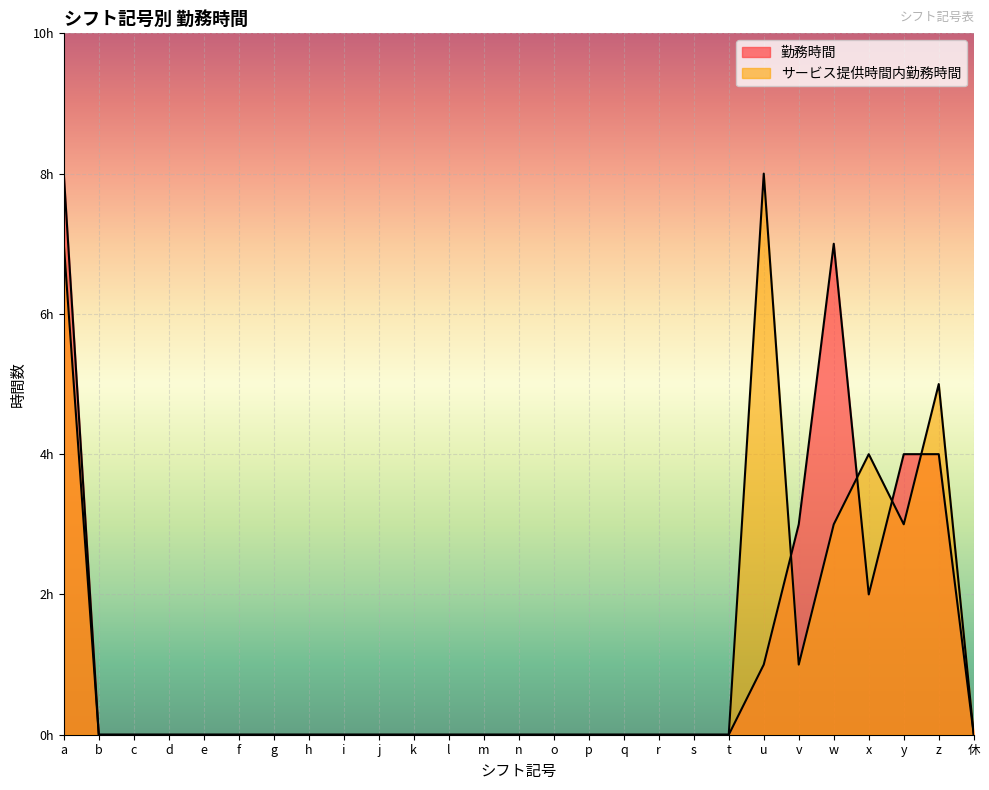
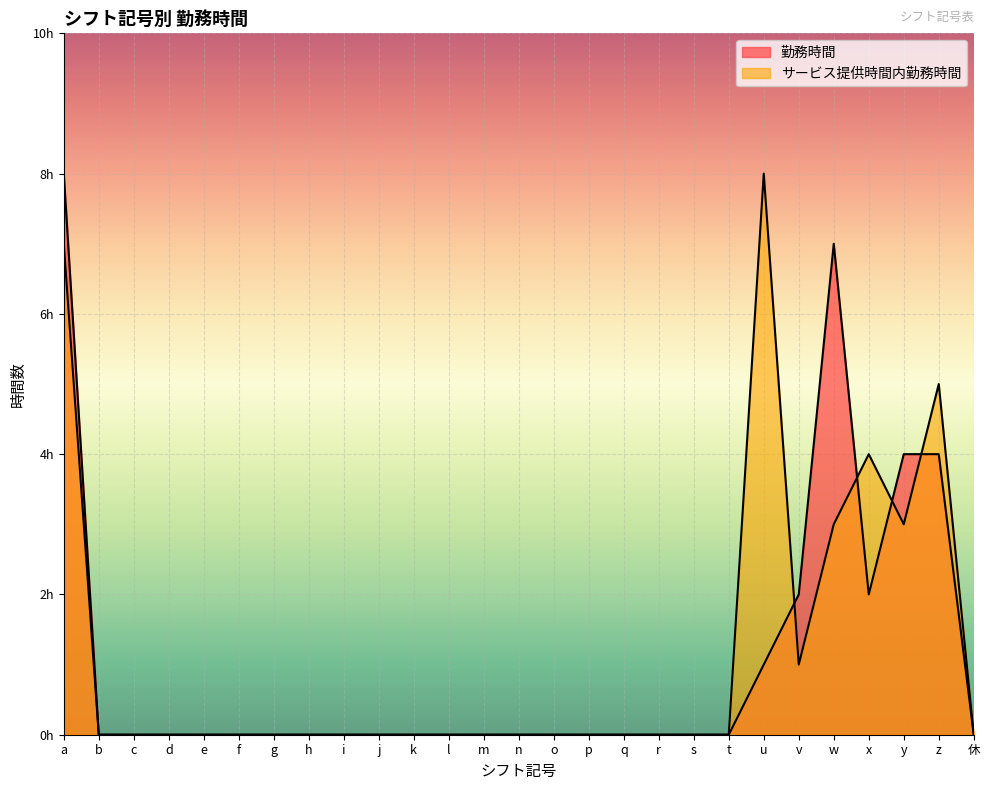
勤務時間, v: 3h -> 2h
